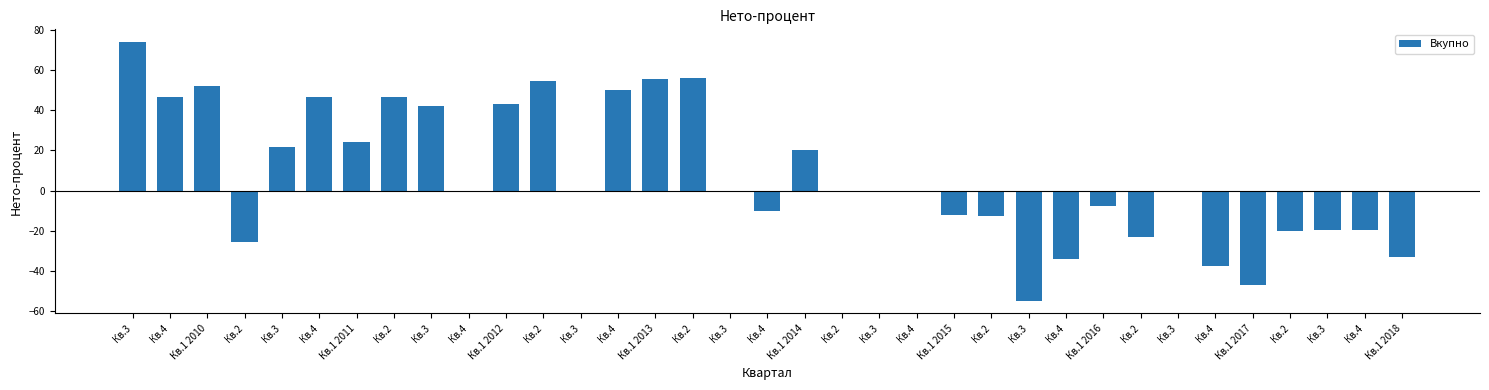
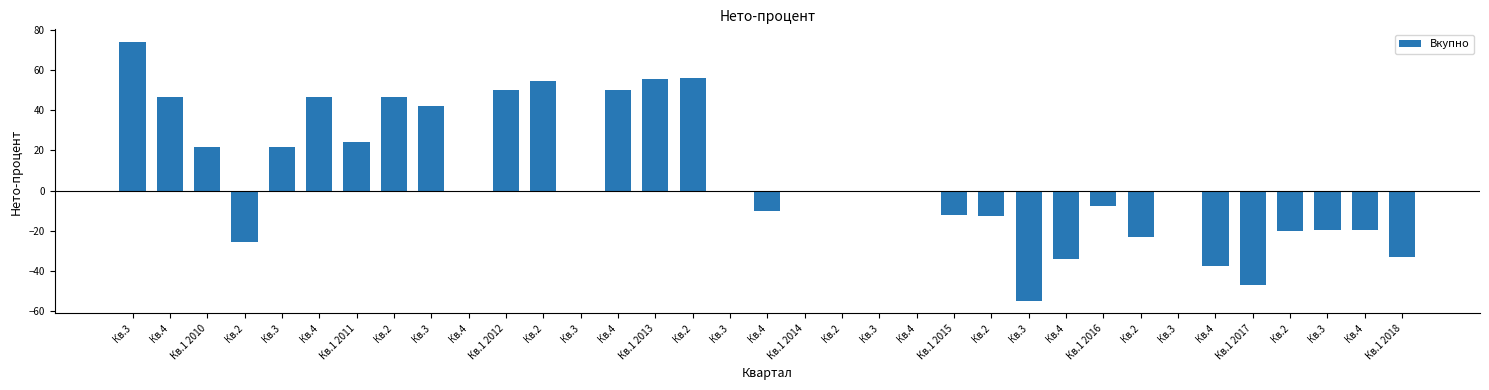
Кв.1 2010: 52 -> 22
Кв.1 2012: 43 -> 50
Кв.1 2014: 20 -> 0
